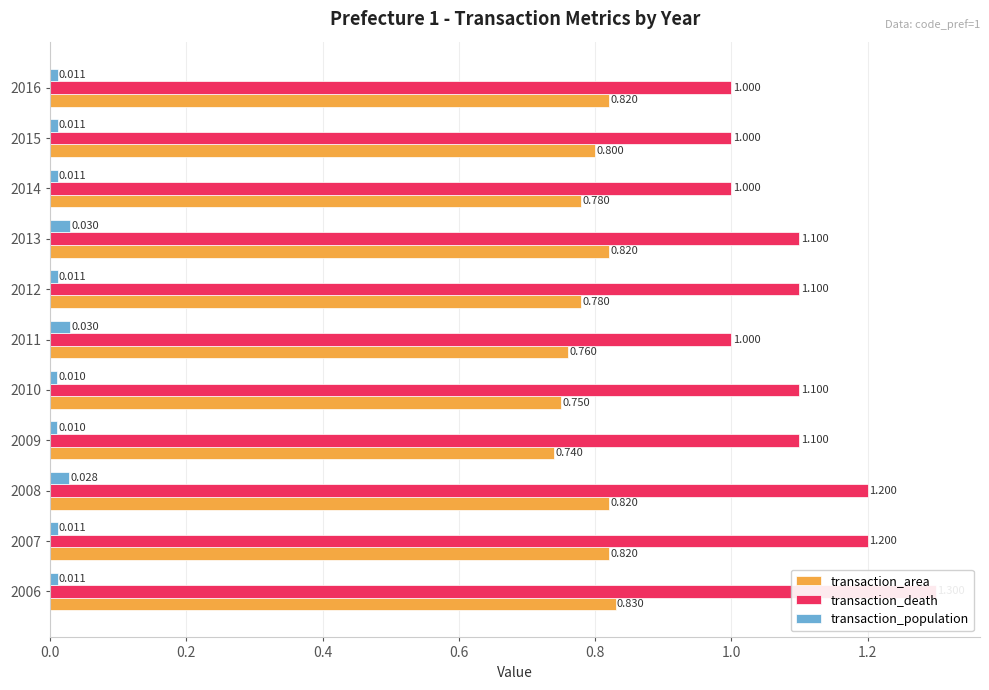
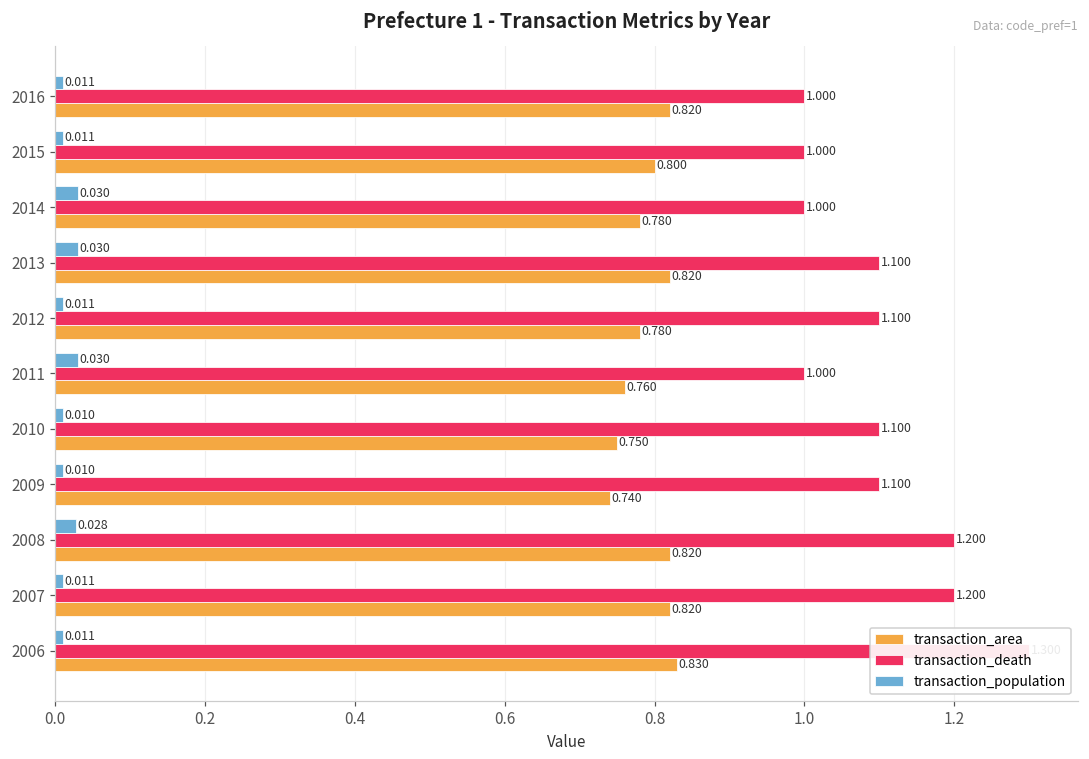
transaction_population, 2014: 0.011 -> 0.030
